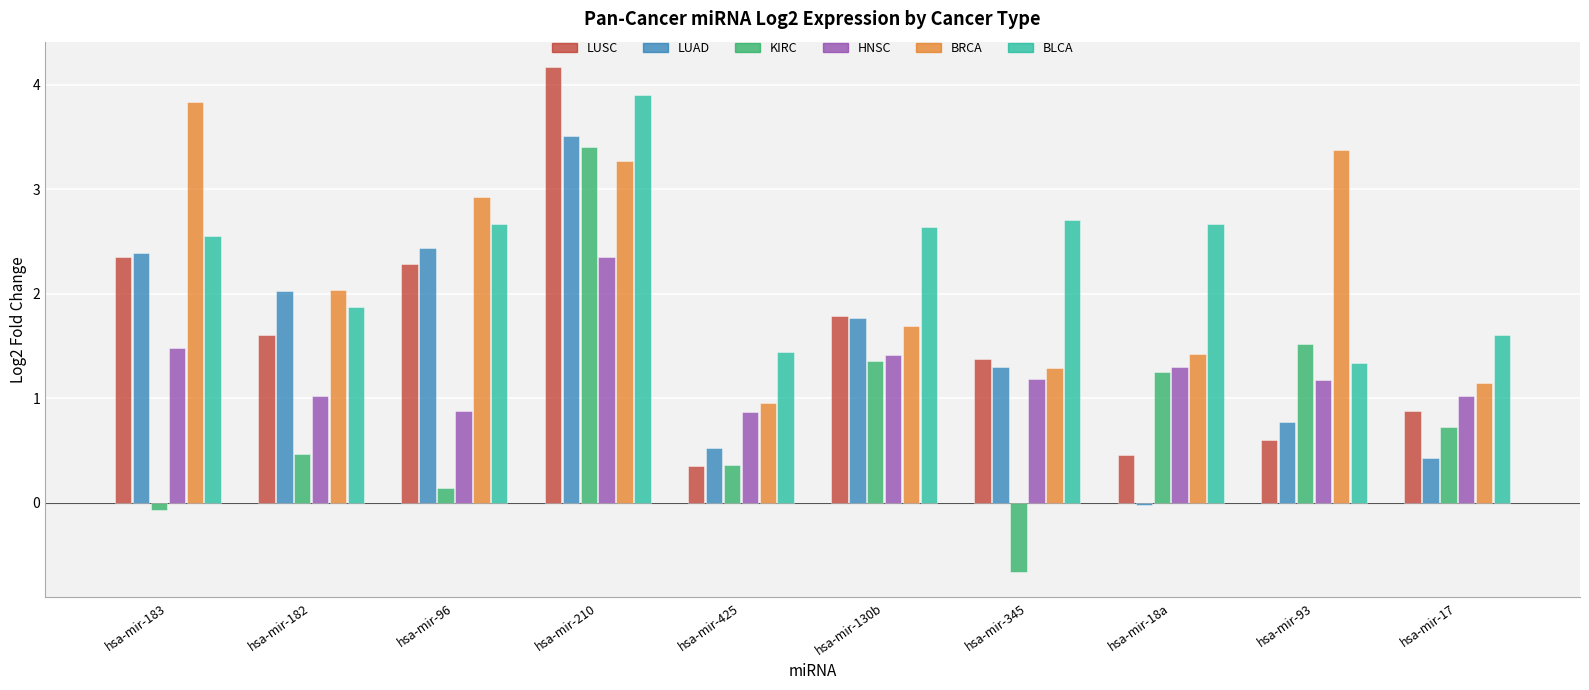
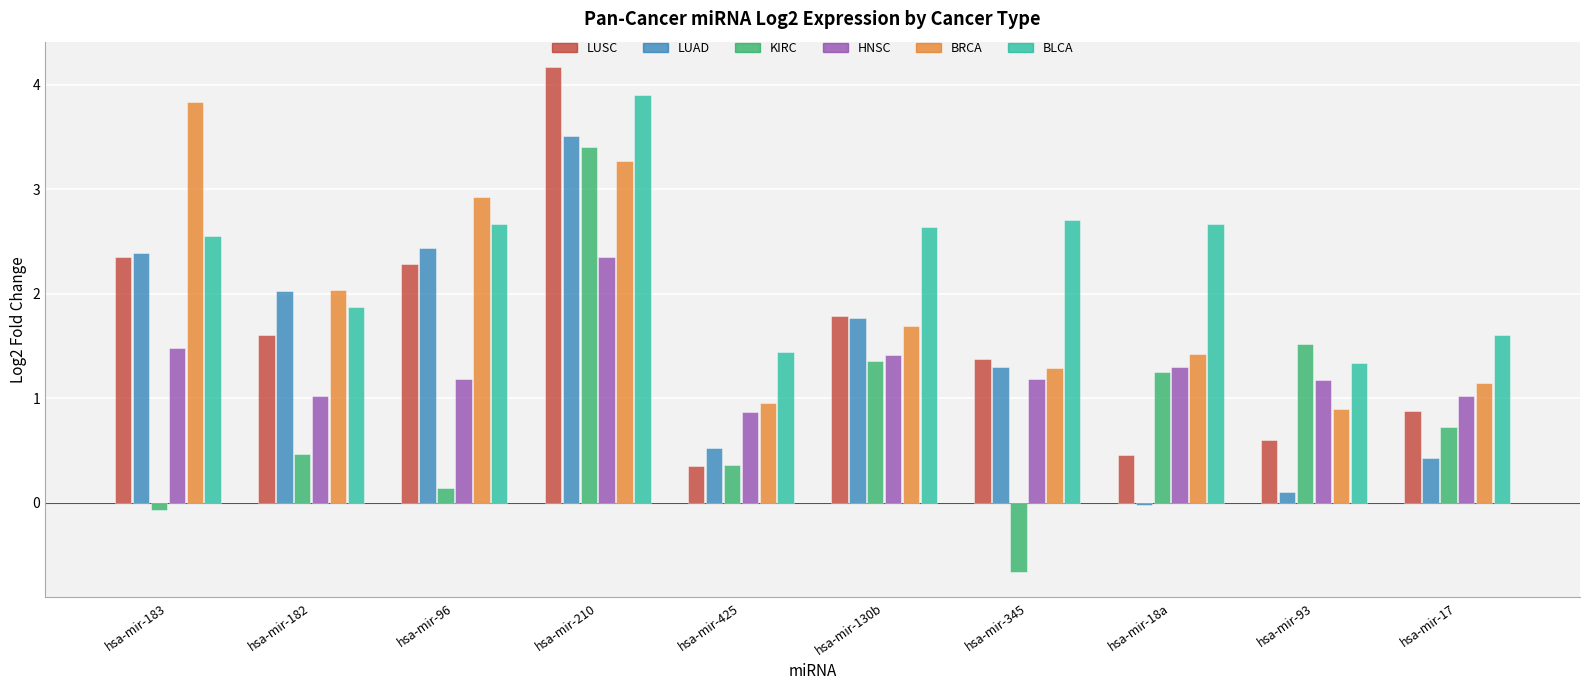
HNSC, hsa-mir-96: 0.88 -> 1.18
LUAD, hsa-mir-93: 0.77 -> 0.10
BRCA, hsa-mir-93: 3.37 -> 0.90
